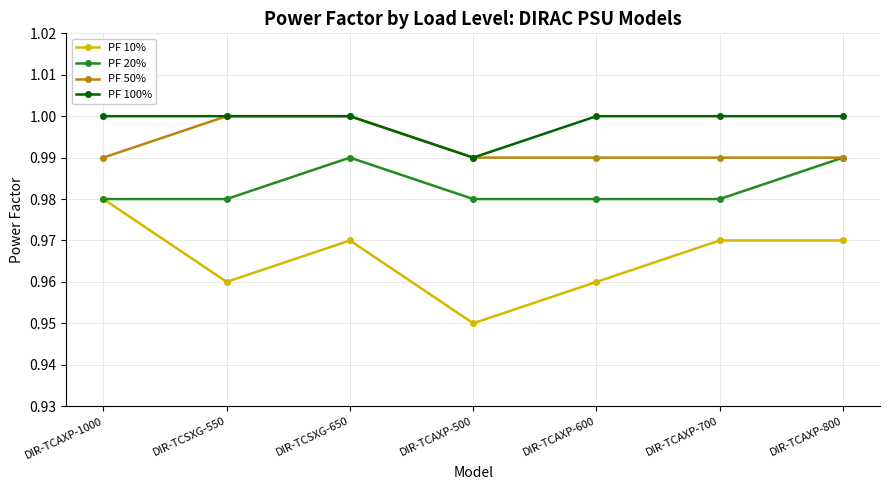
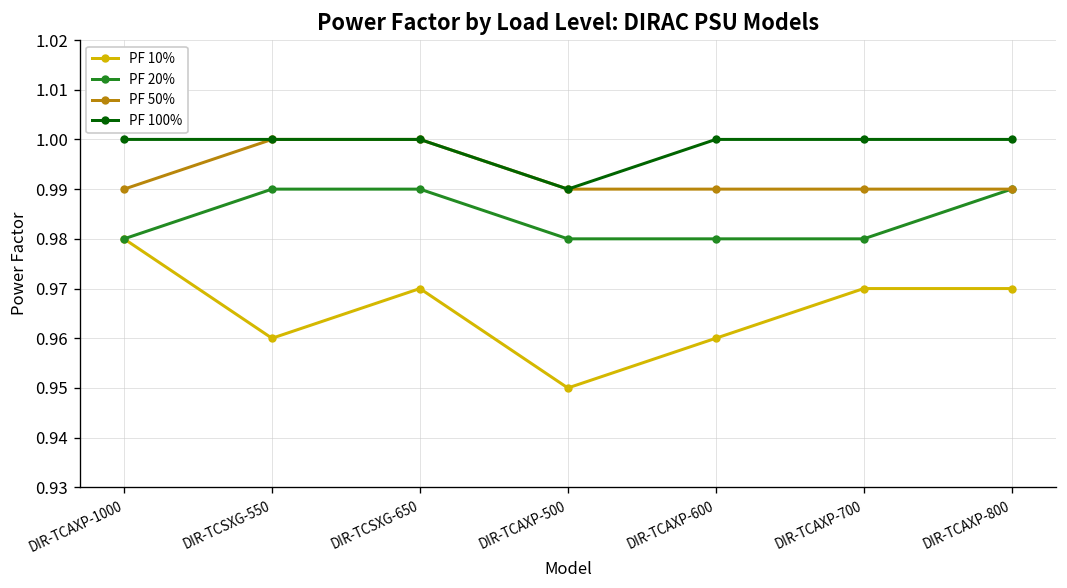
PF 20%, DIR-TCSXG-550: 0.98 -> 0.99
